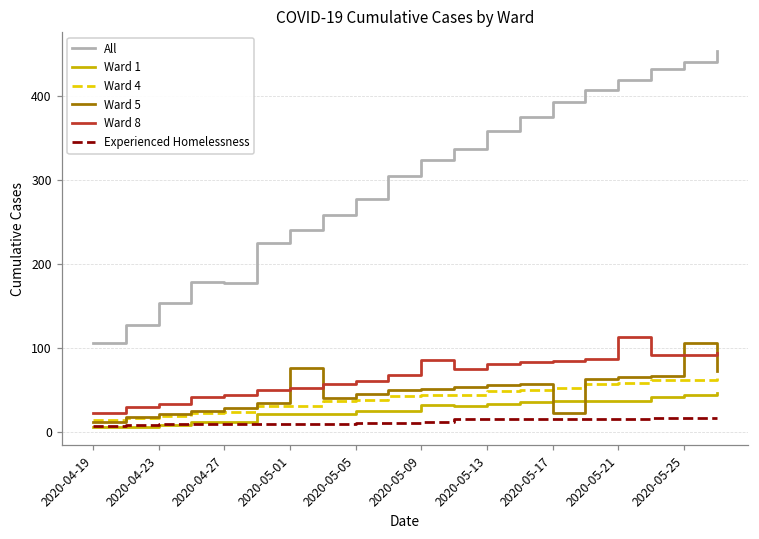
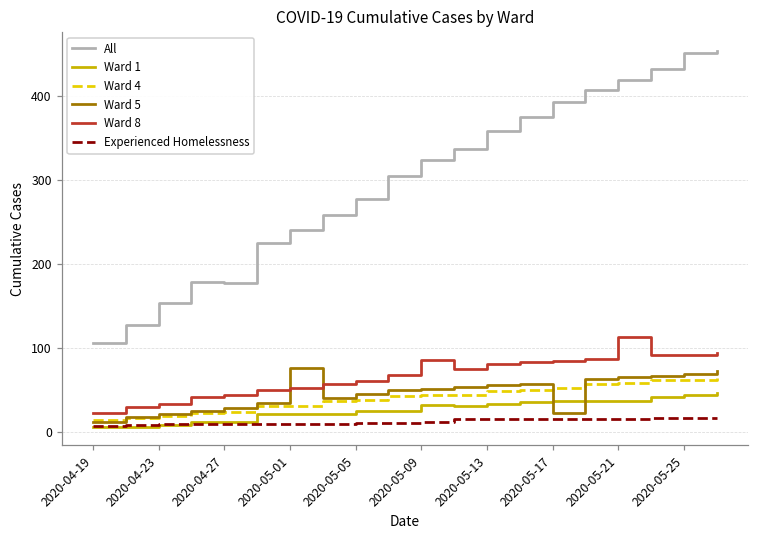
All, 2020-05-25: 440 -> 450
Ward 5, 2020-05-25: 110 -> 70
